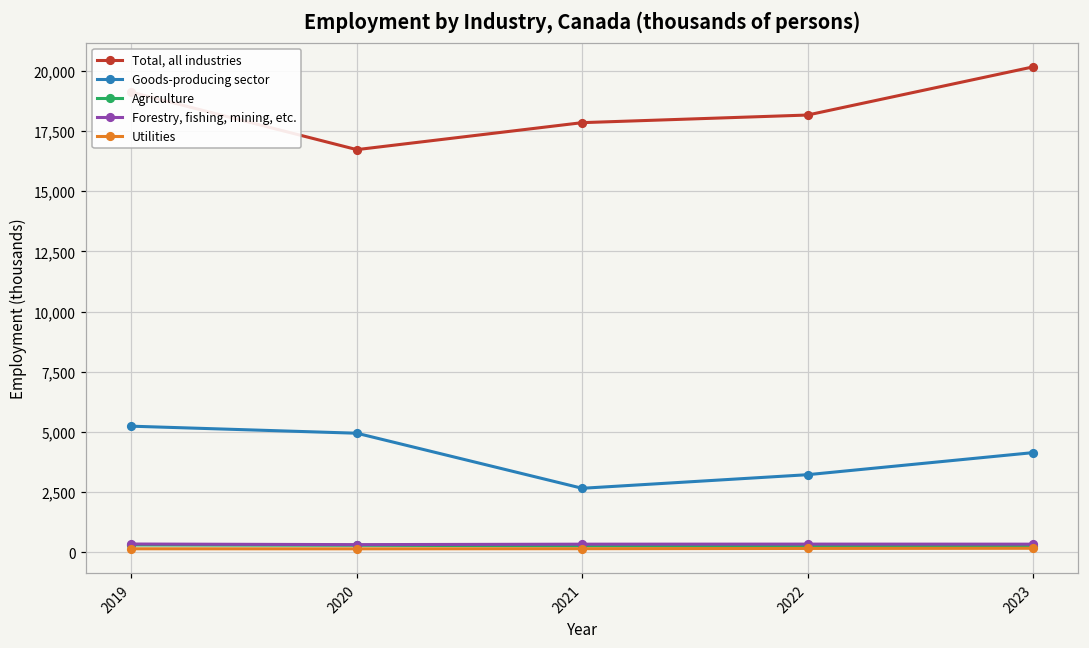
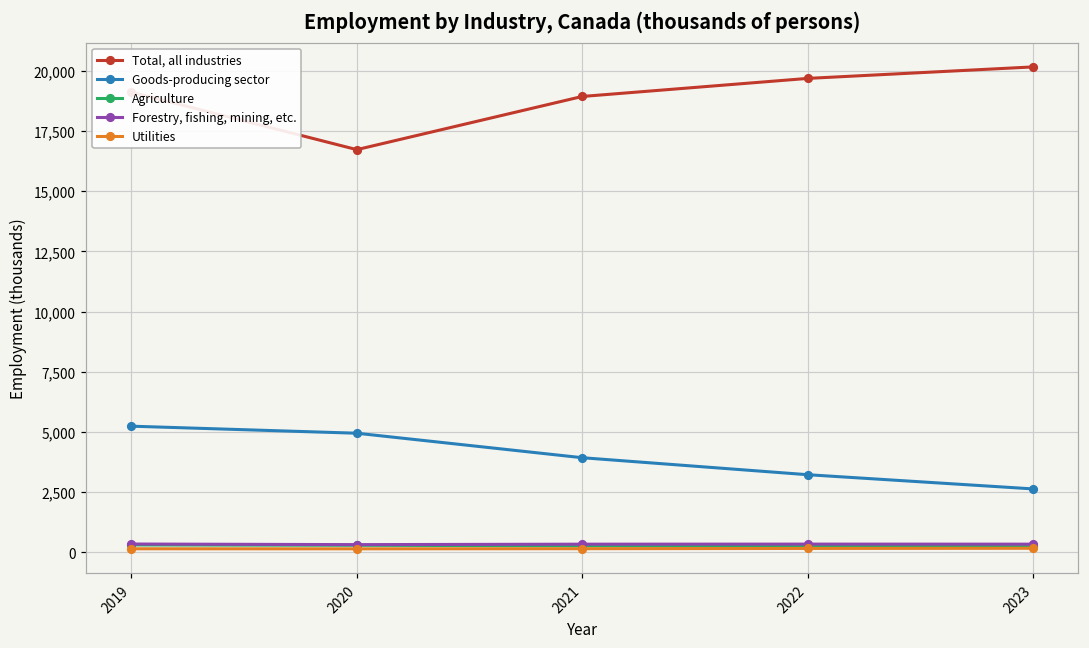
Total, all industries, 2021: 17,900 -> 18,900
Goods-producing sector, 2021: 2,600 -> 3,900
Total, all industries, 2022: 18,200 -> 19,700
Goods-producing sector, 2023: 4,100 -> 2,600
